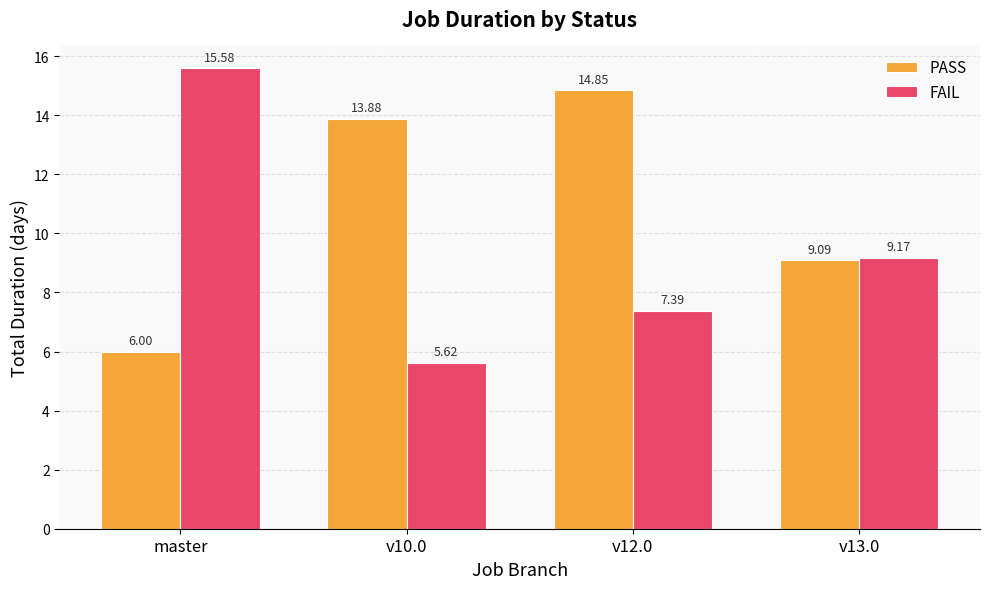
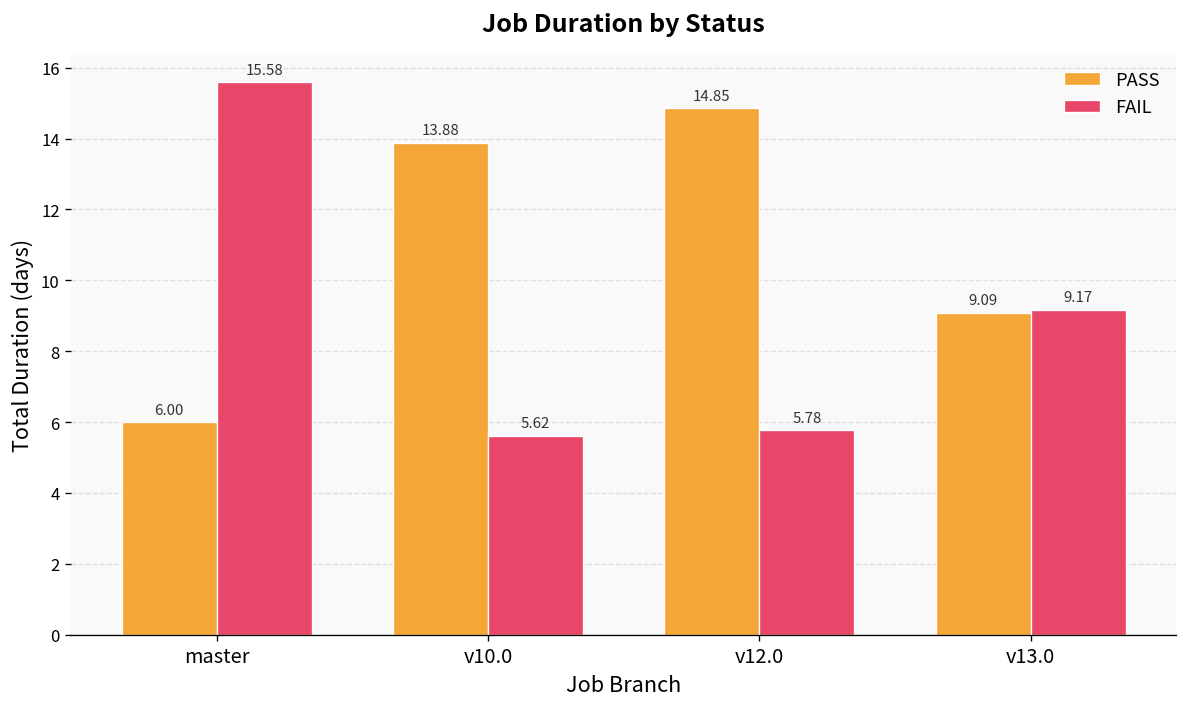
FAIL, v12.0: 7.39 -> 5.78
